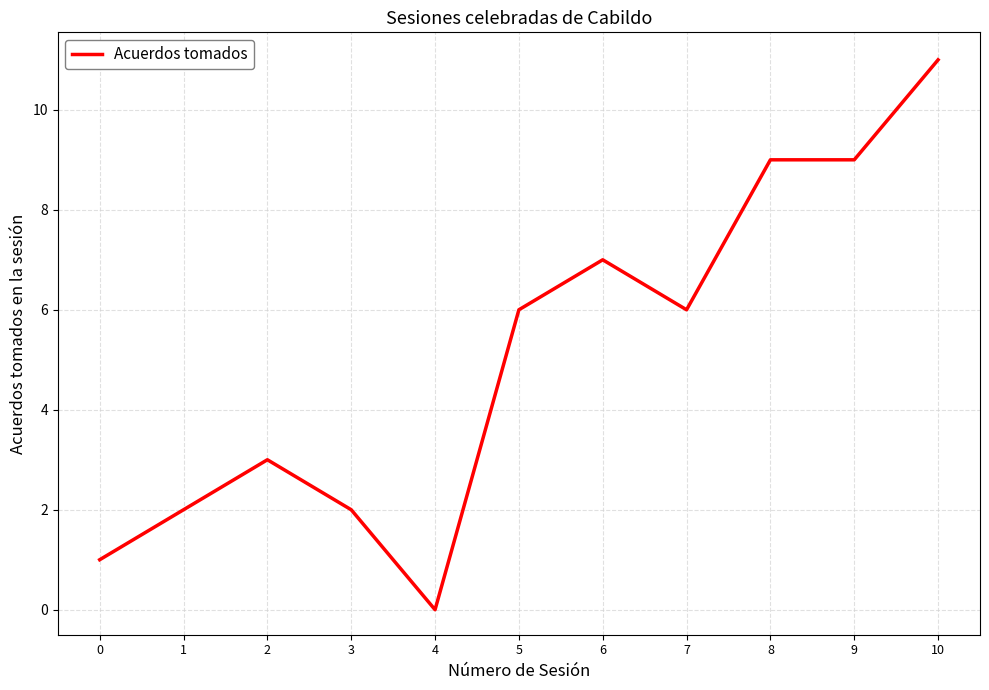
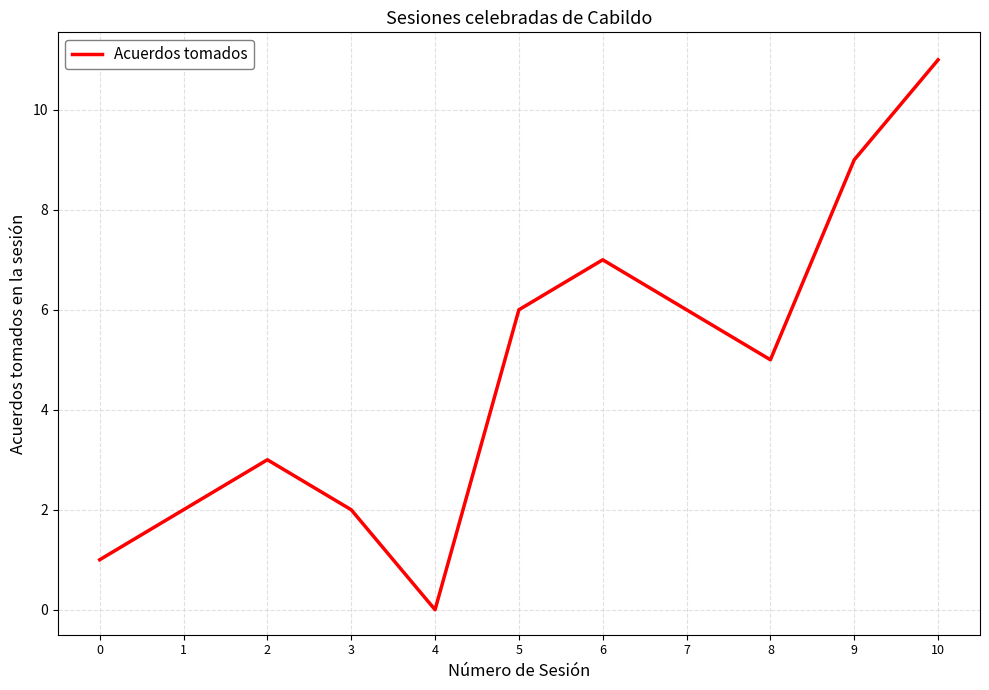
8: 9 -> 5
